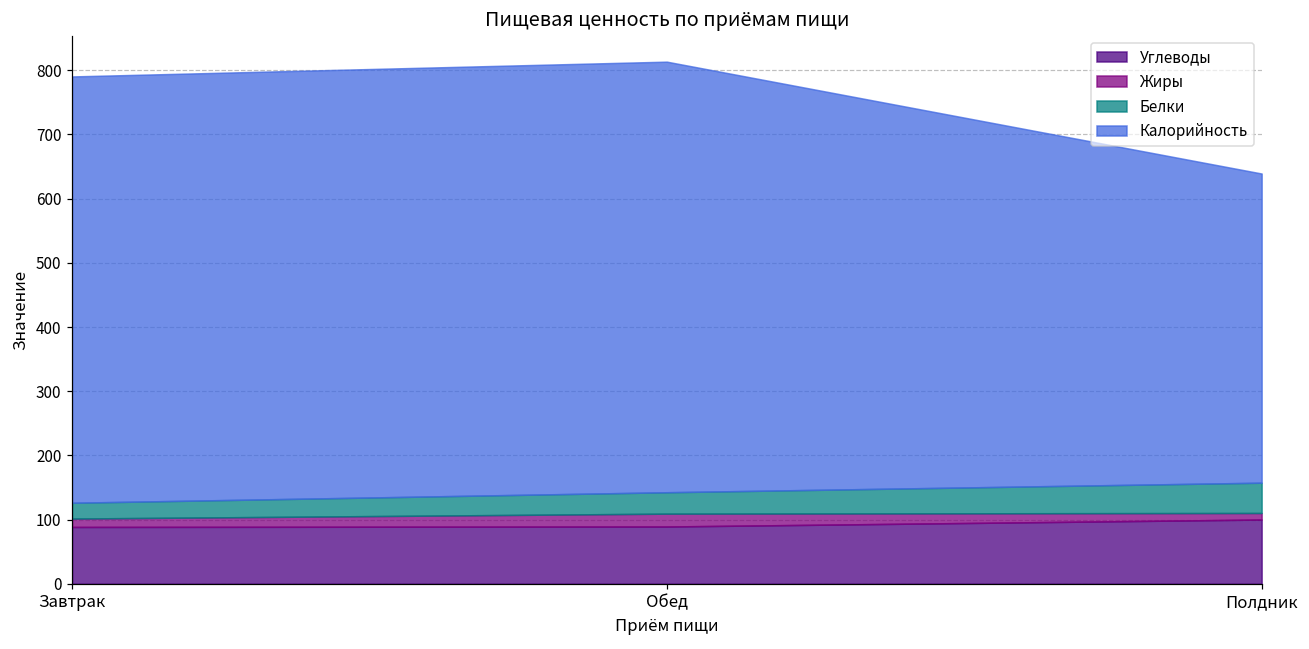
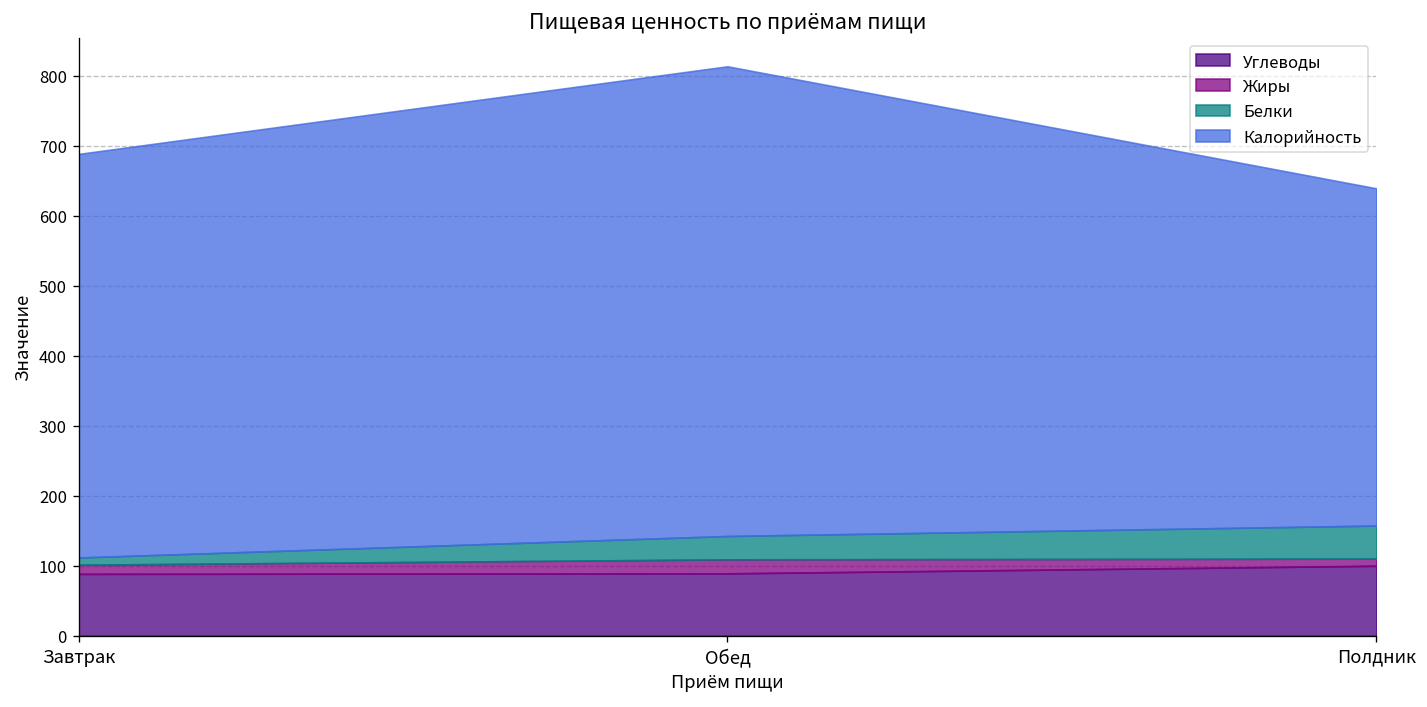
Белки, Завтрак: 20 -> 10
Калорийность, Завтрак: 660 -> 580
